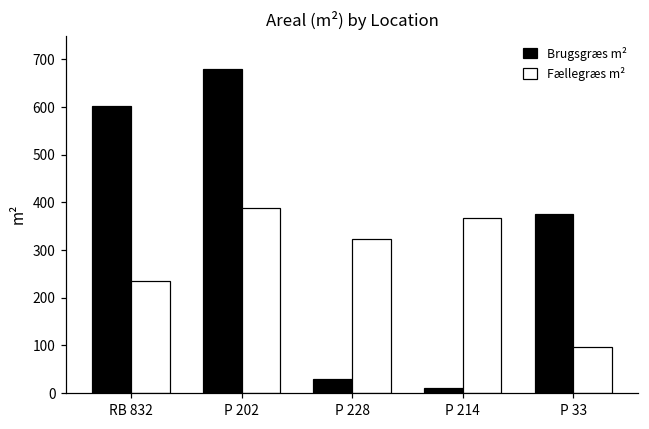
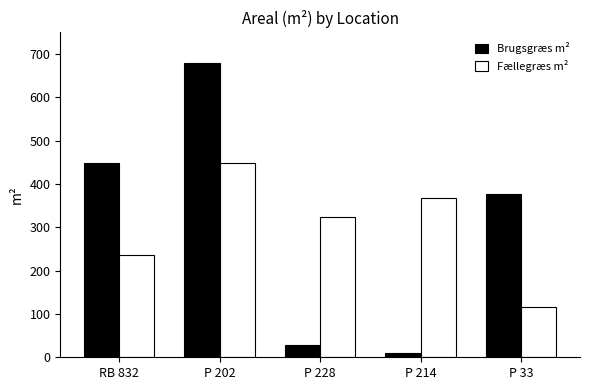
Brugsgræs m², RB 832: 600 -> 450
Fællegræs m², P 202: 390 -> 450
Fællegræs m², P 33: 100 -> 120
